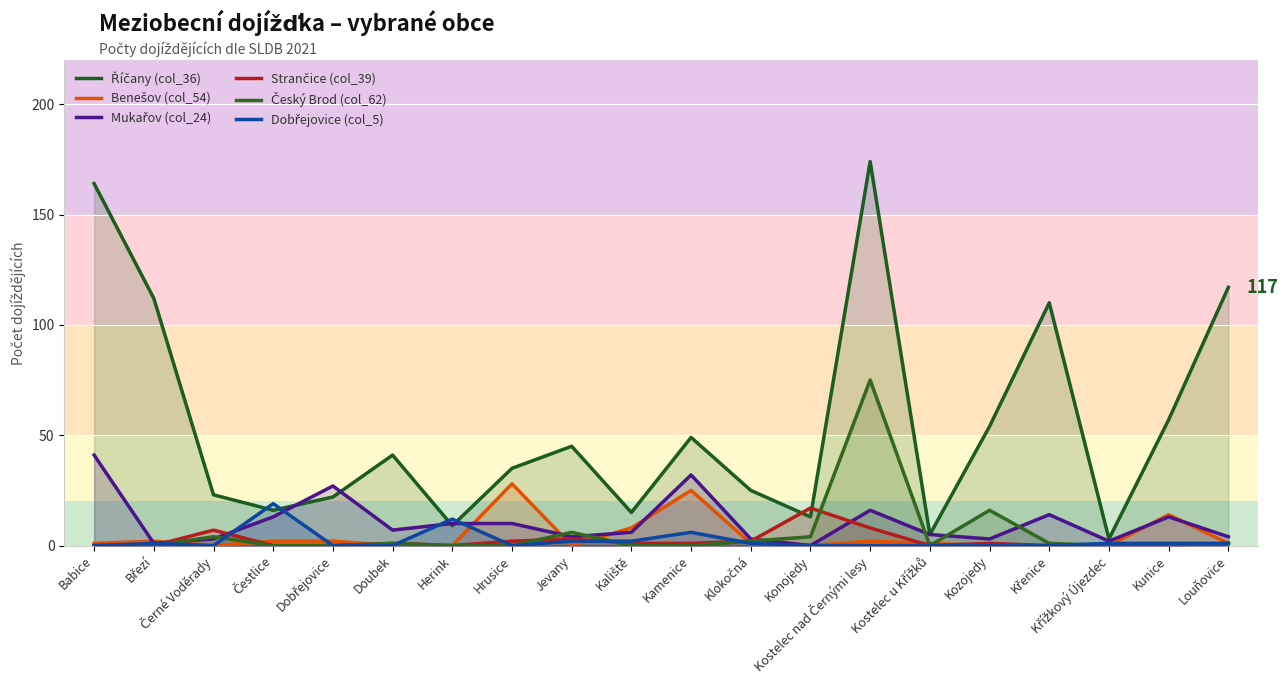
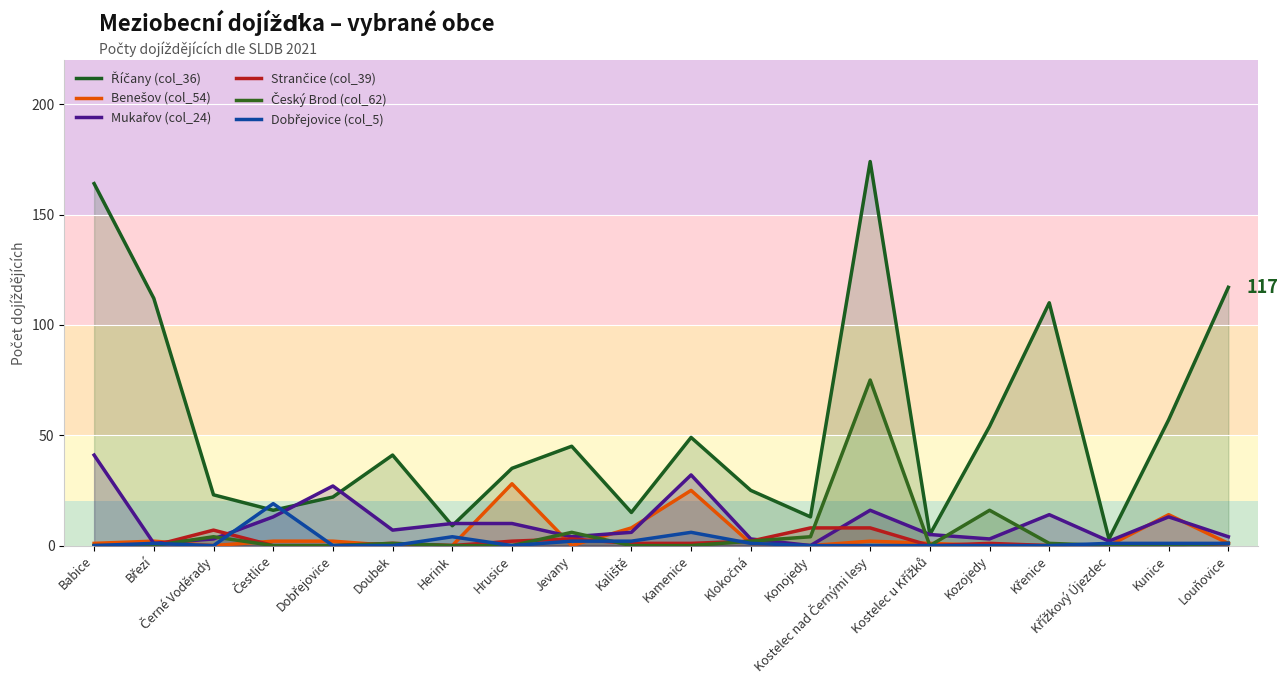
Dobřejovice (col_5), Herink: 12 -> 4
Strančice (col_39), Konojedy: 17 -> 8
